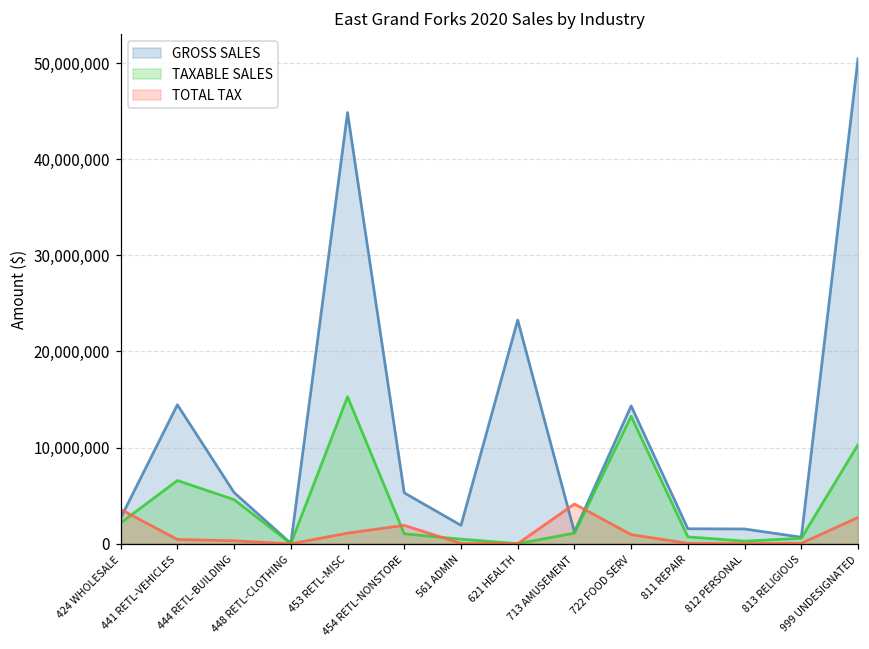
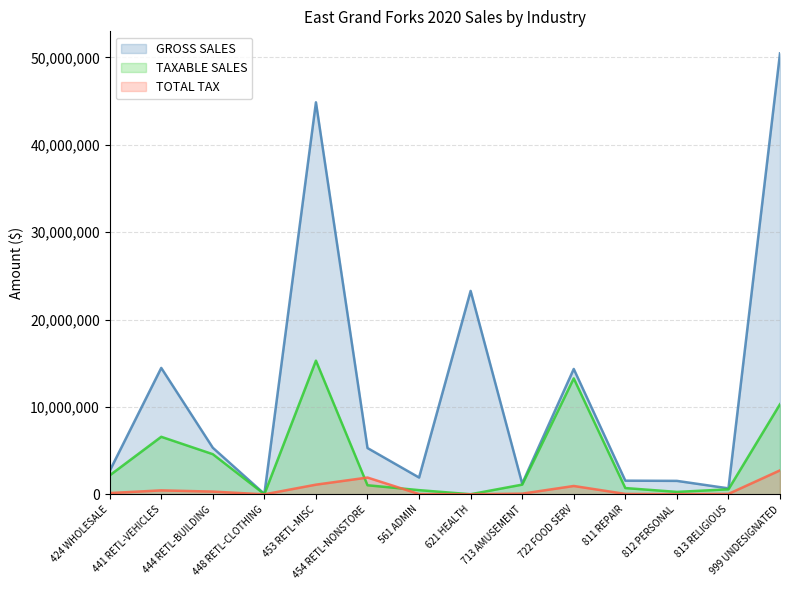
TOTAL TAX, 424 WHOLESALE: 4,000,000 -> 0
TOTAL TAX, 713 AMUSEMENT: 4,000,000 -> 0
